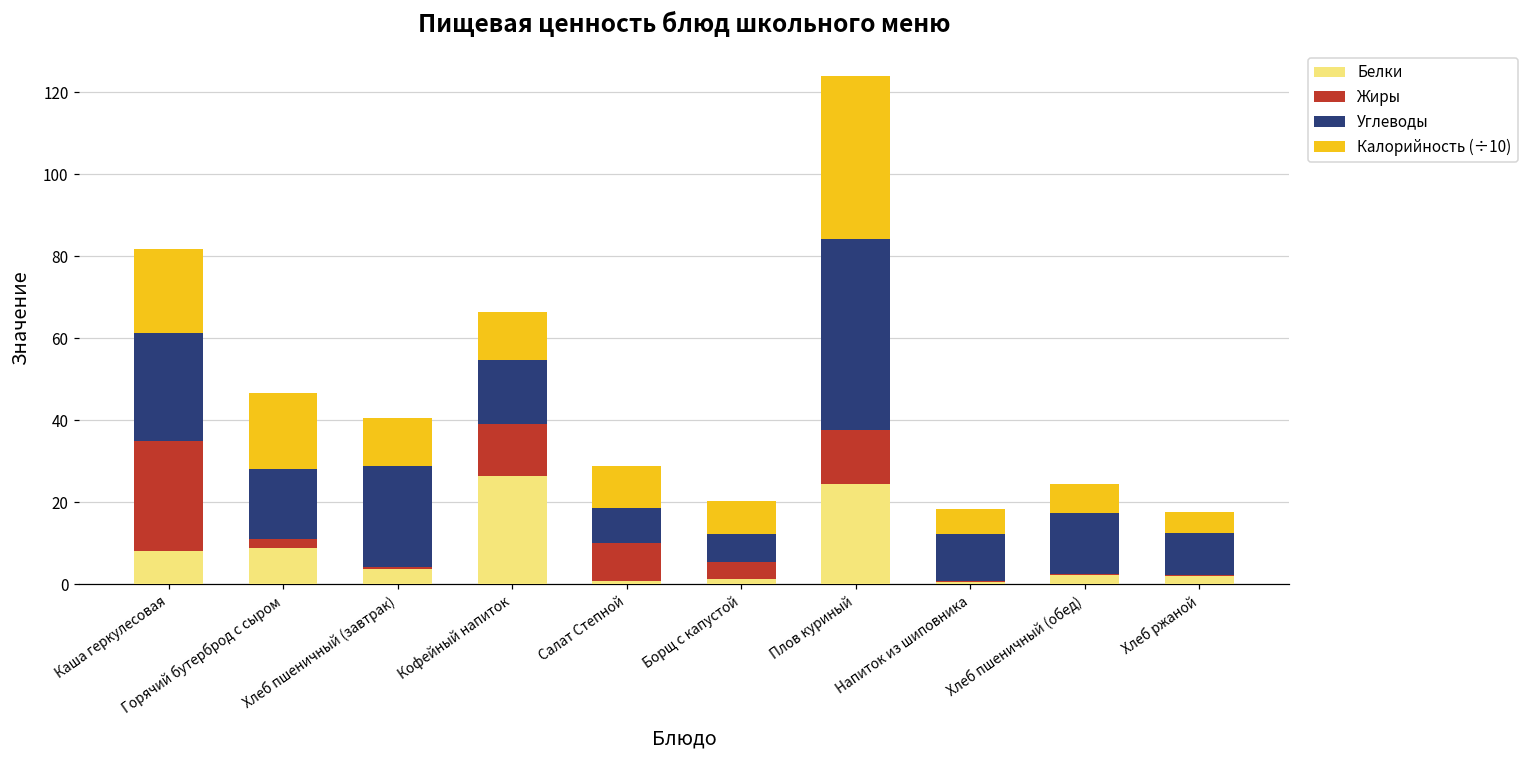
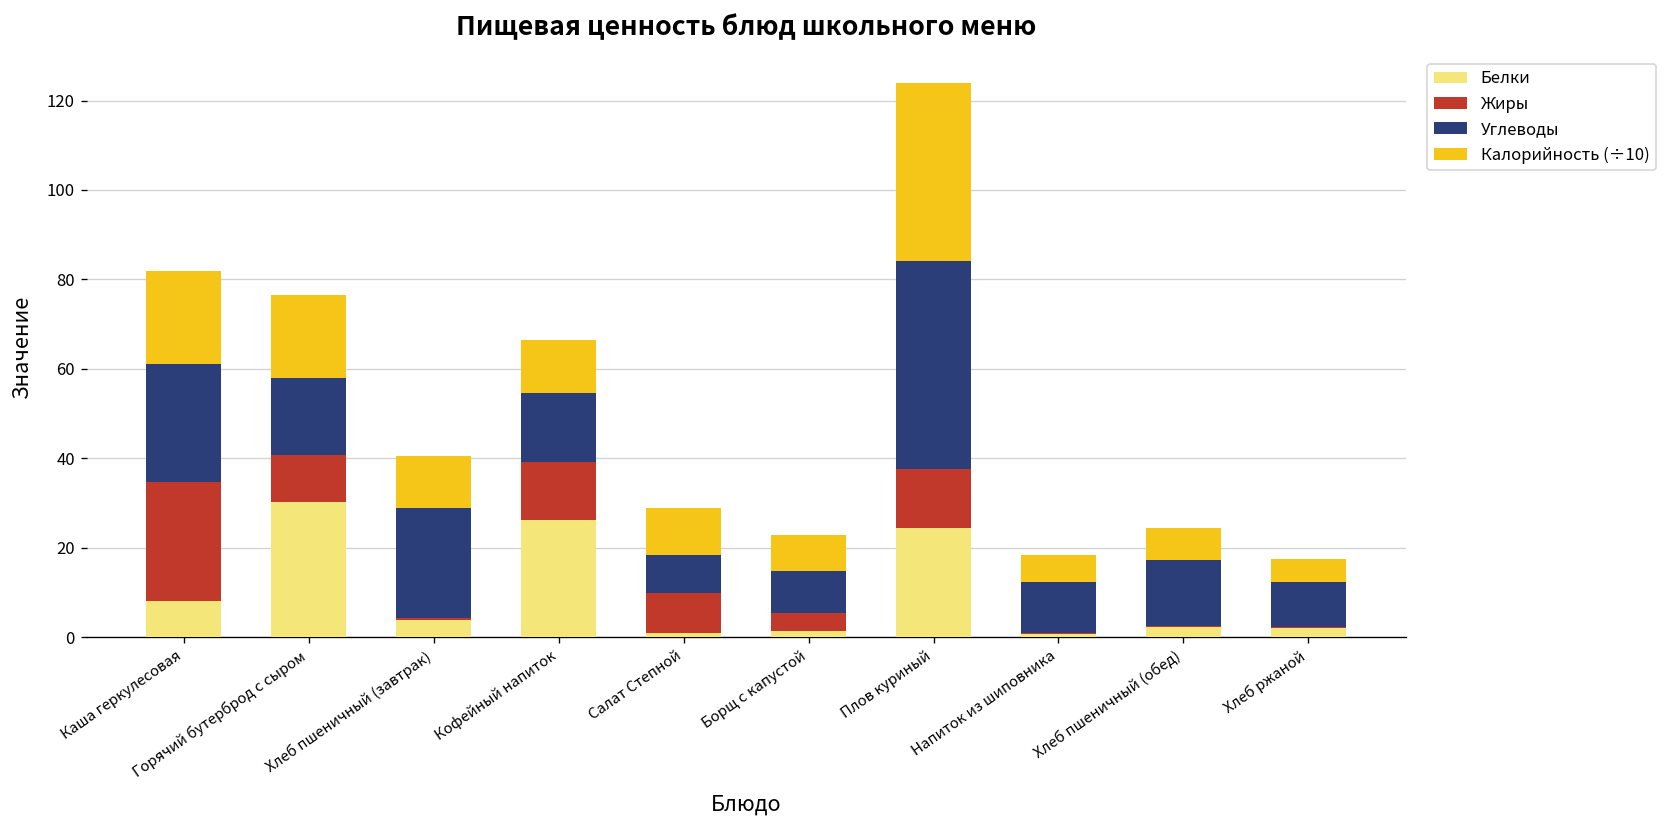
Белки, Горячий бутерброд с сыром: 9 -> 30
Жиры, Горячий бутерброд с сыром: 2 -> 11
Углеводы, Борщ с капустой: 7 -> 9
